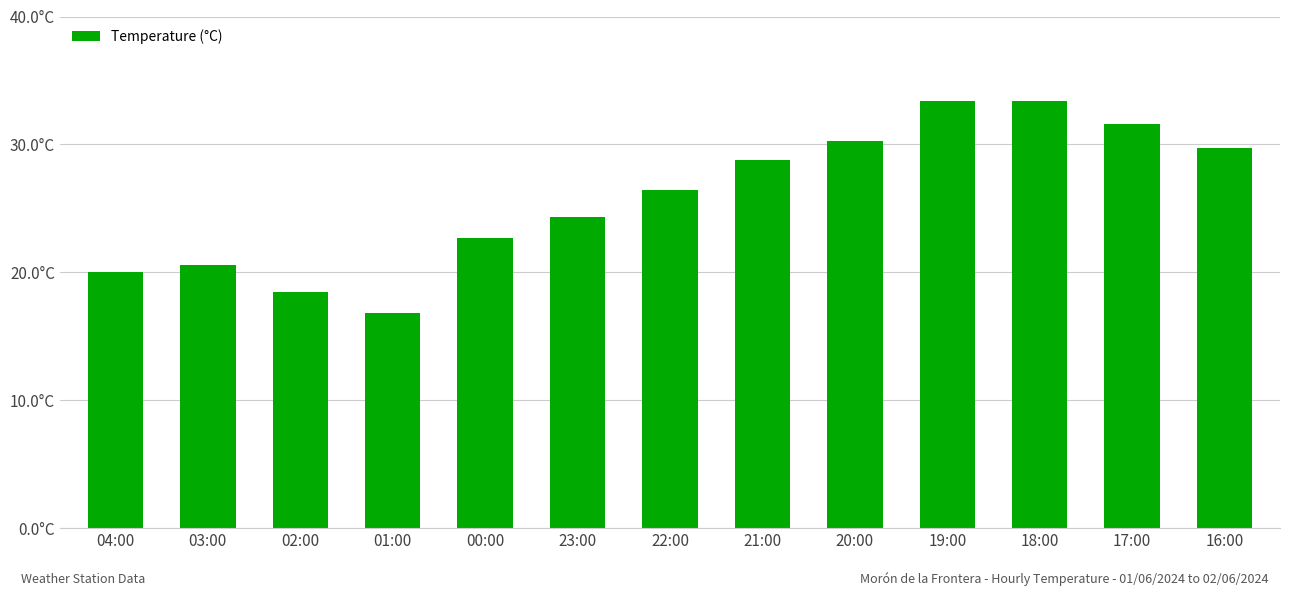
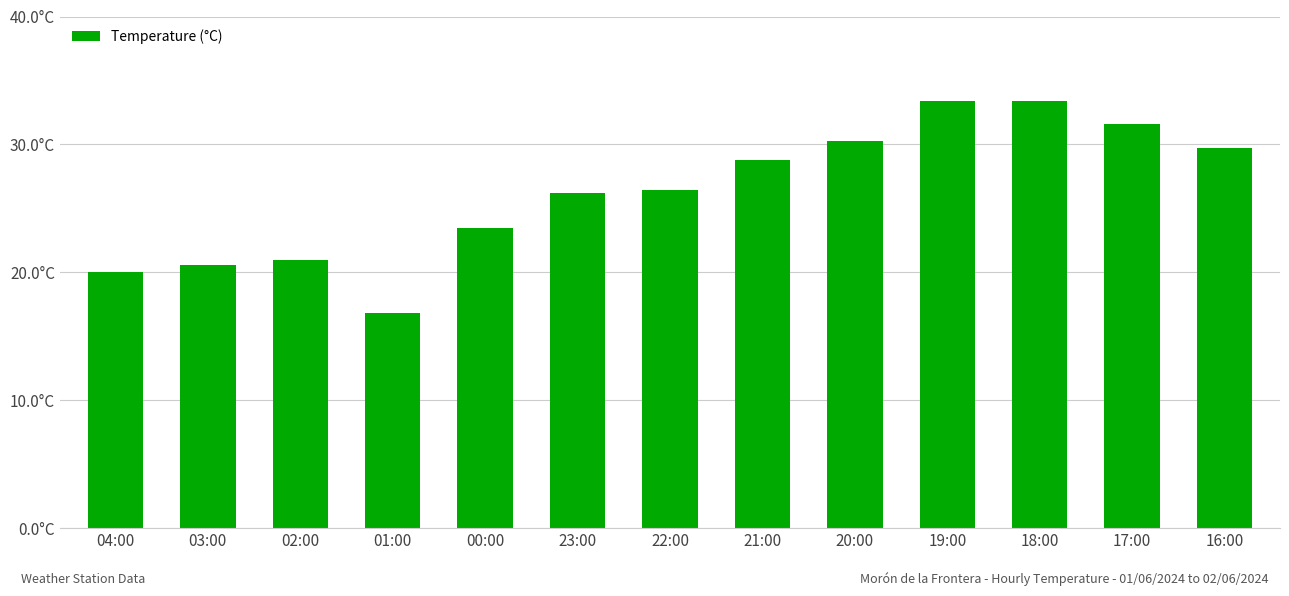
02:00: 18.5°C -> 21.0°C
00:00: 22.7°C -> 23.5°C
23:00: 24.3°C -> 26.2°C
